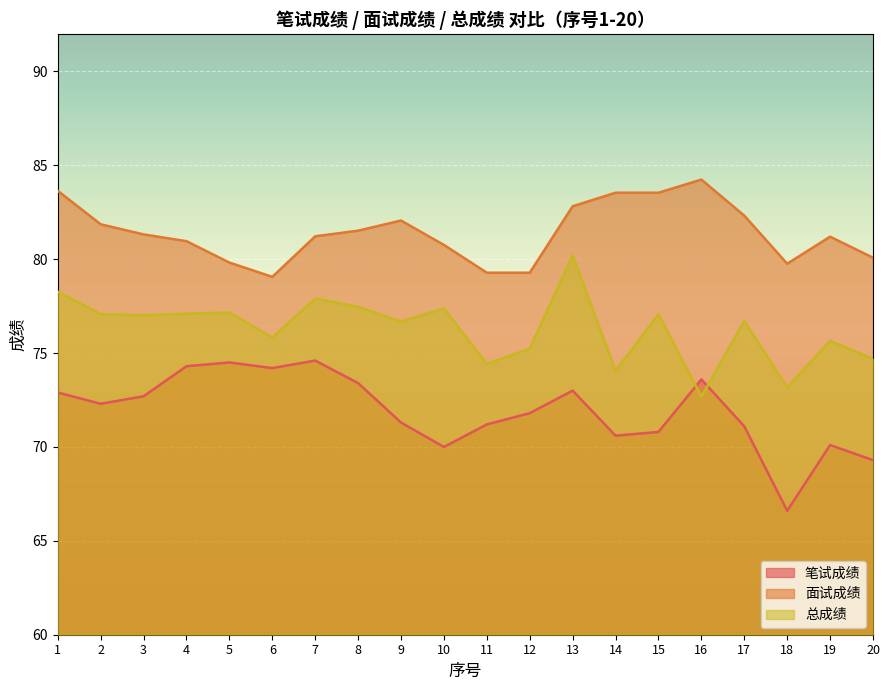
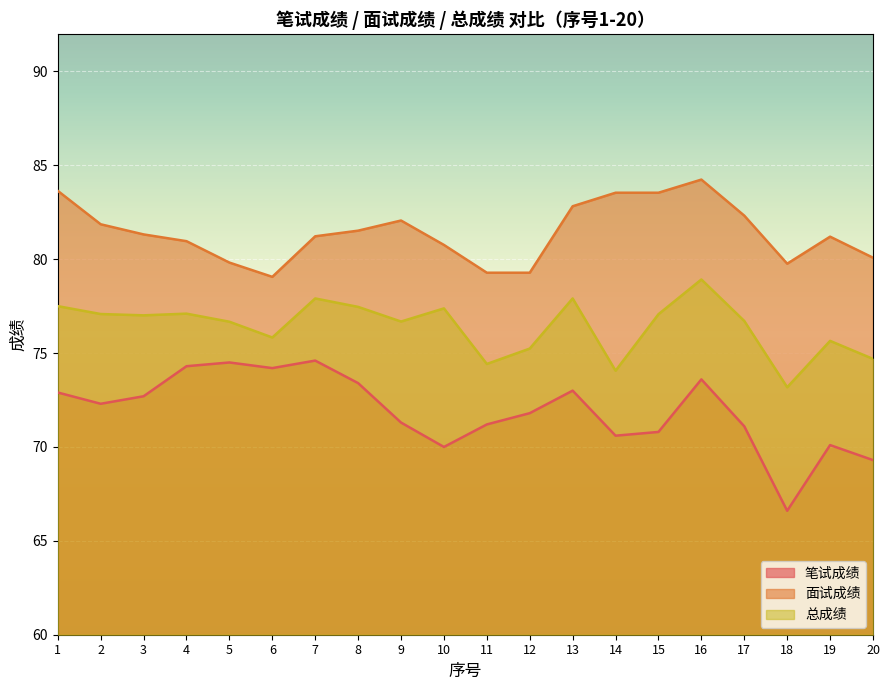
总成绩, 1: 78.3 -> 77.5
总成绩, 5: 77.2 -> 76.7
总成绩, 13: 80.2 -> 77.9
总成绩, 16: 72.7 -> 78.9
